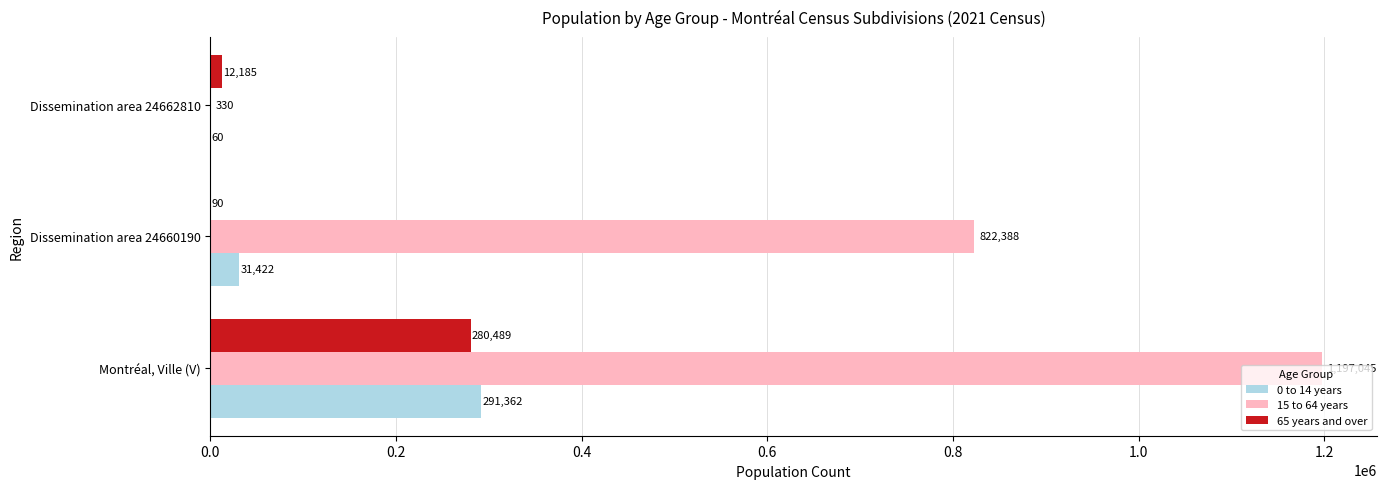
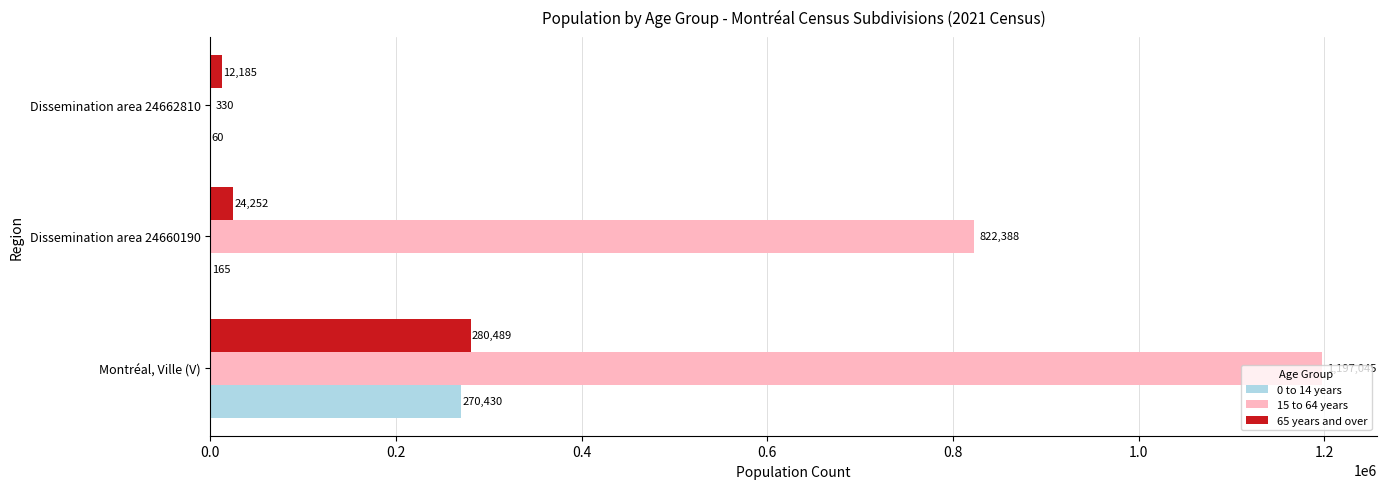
65 years and over, Dissemination area 24660190: 90 -> 24,252
0 to 14 years, Dissemination area 24660190: 31,422 -> 165
0 to 14 years, Montréal, Ville (V): 291,362 -> 270,430
